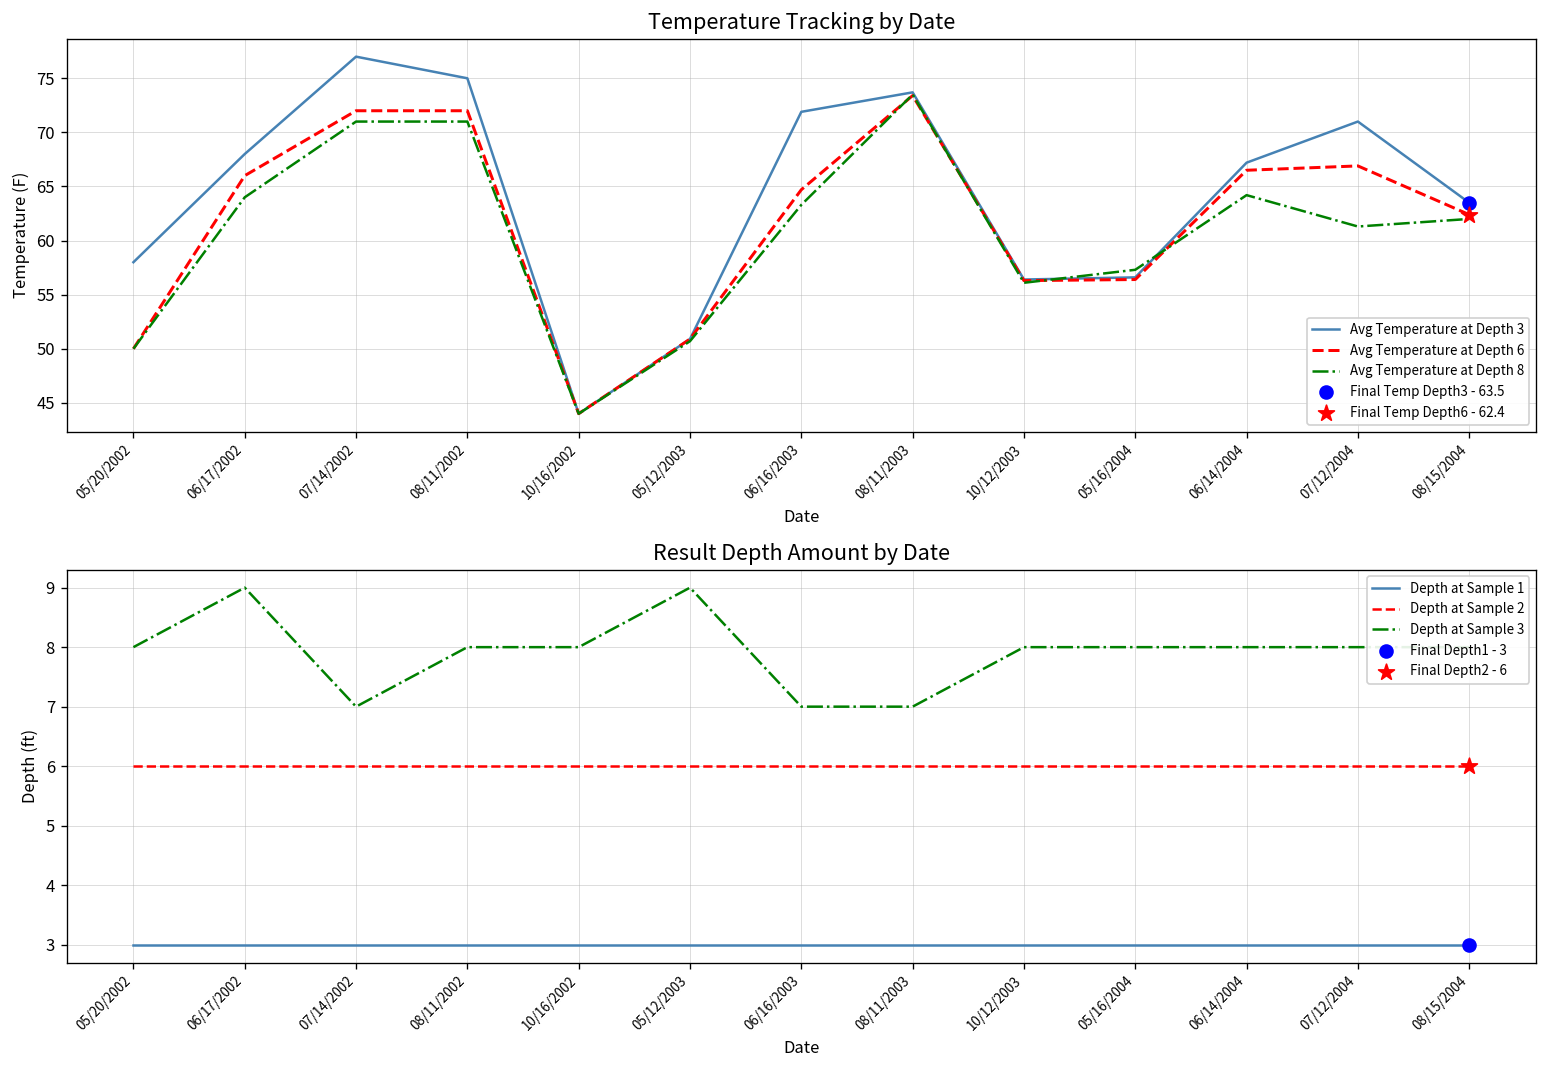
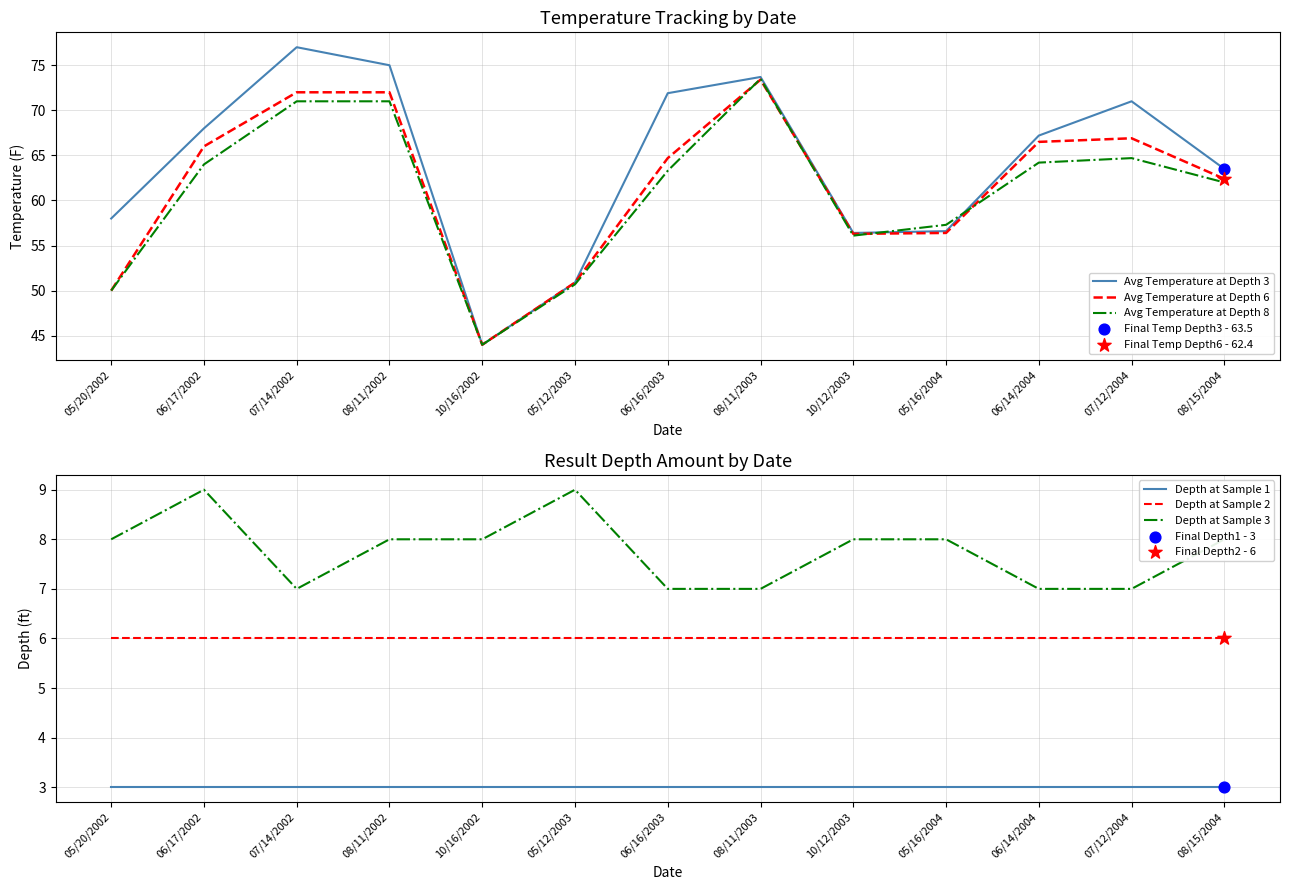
Temperature Tracking by Date, Avg Temperature at Depth 8, 07/12/2004: 61 -> 65
Result Depth Amount by Date, Depth at Sample 3, 06/14/2004: 8 -> 7
Result Depth Amount by Date, Depth at Sample 3, 07/12/2004: 8 -> 7
